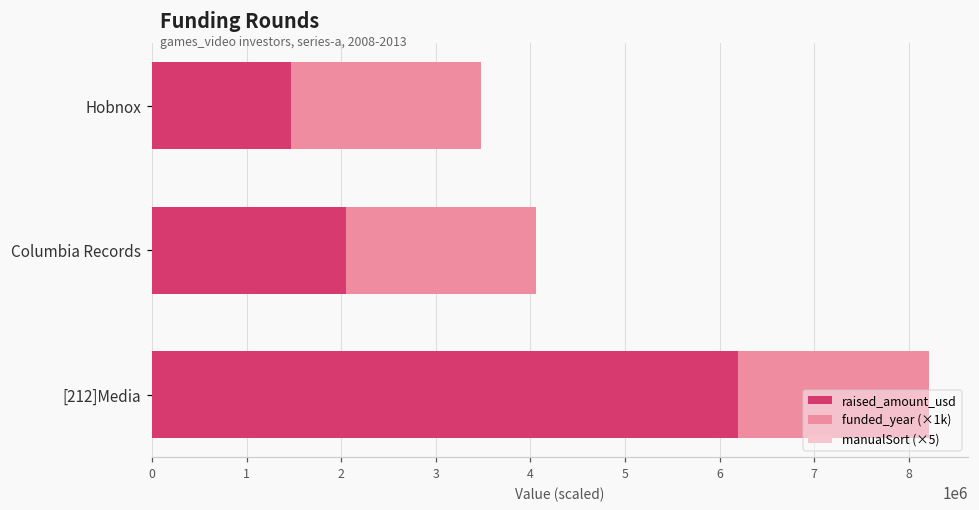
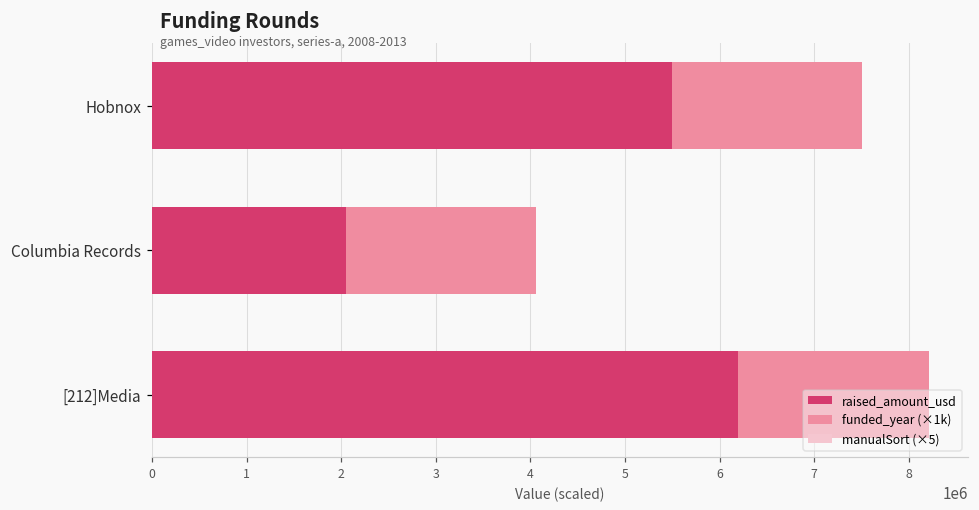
raised_amount_usd, Hobnox: 1500000 -> 5500000
